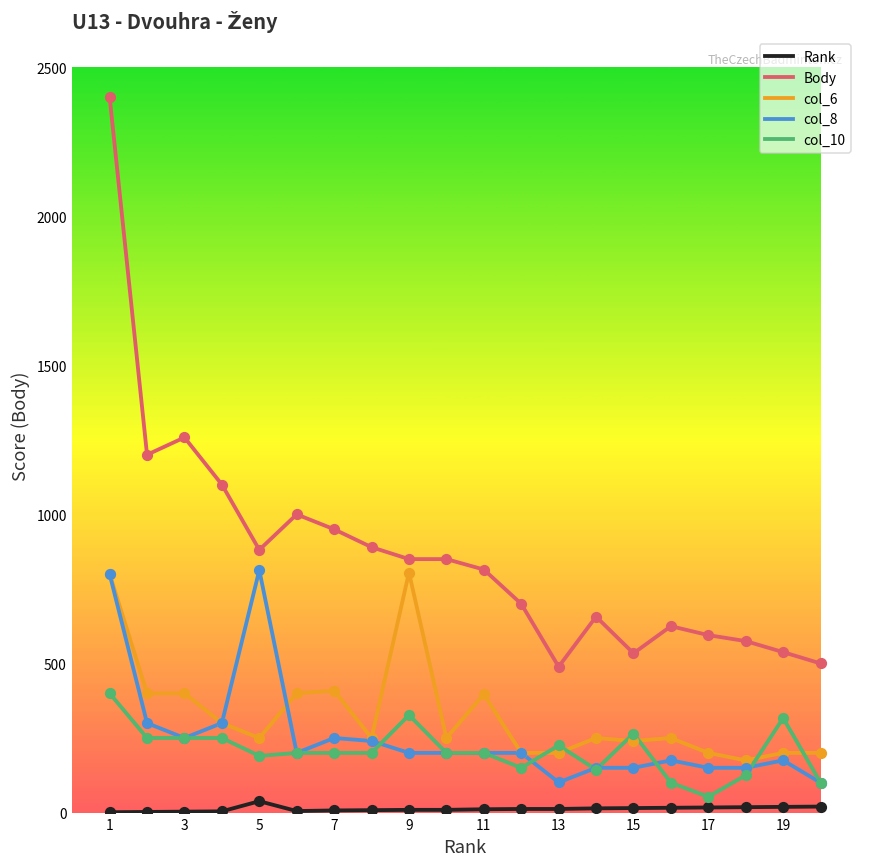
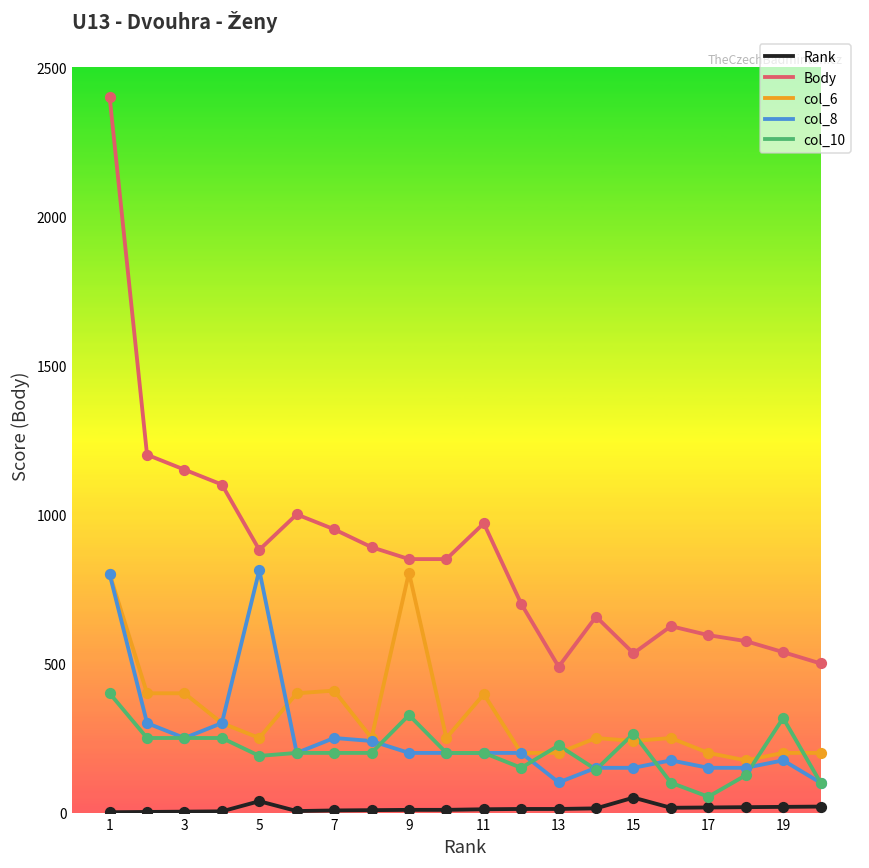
Body, 3: 1260 -> 1150
Body, 11: 820 -> 970
Rank, 15: 20 -> 50
